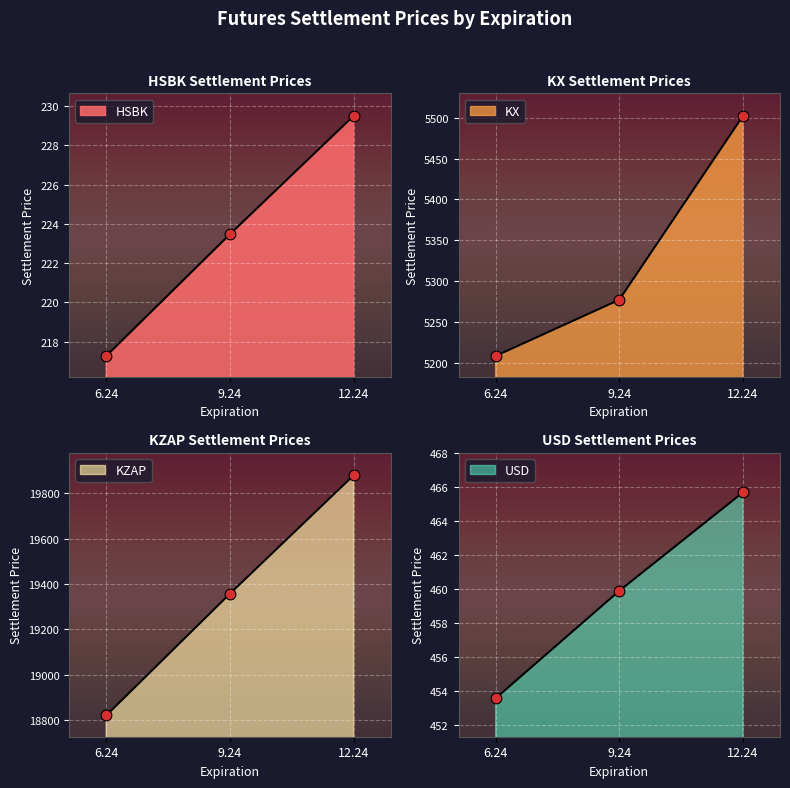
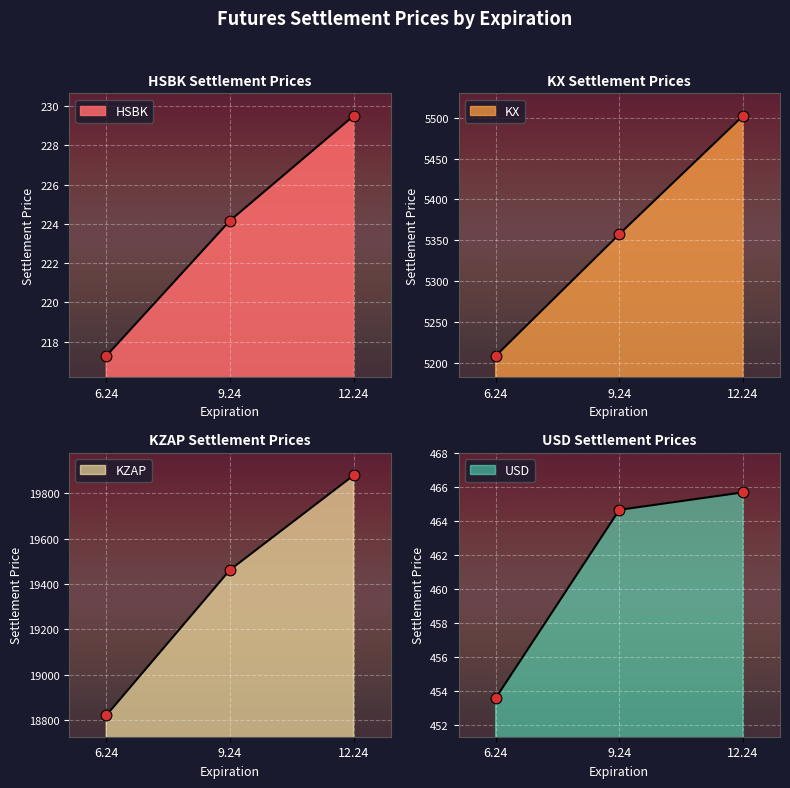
HSBK Settlement Prices, 9.24: 223.5 -> 224.2
KX Settlement Prices, 9.24: 5280 -> 5360
KZAP Settlement Prices, 9.24: 19360 -> 19460
USD Settlement Prices, 9.24: 459.9 -> 464.7
